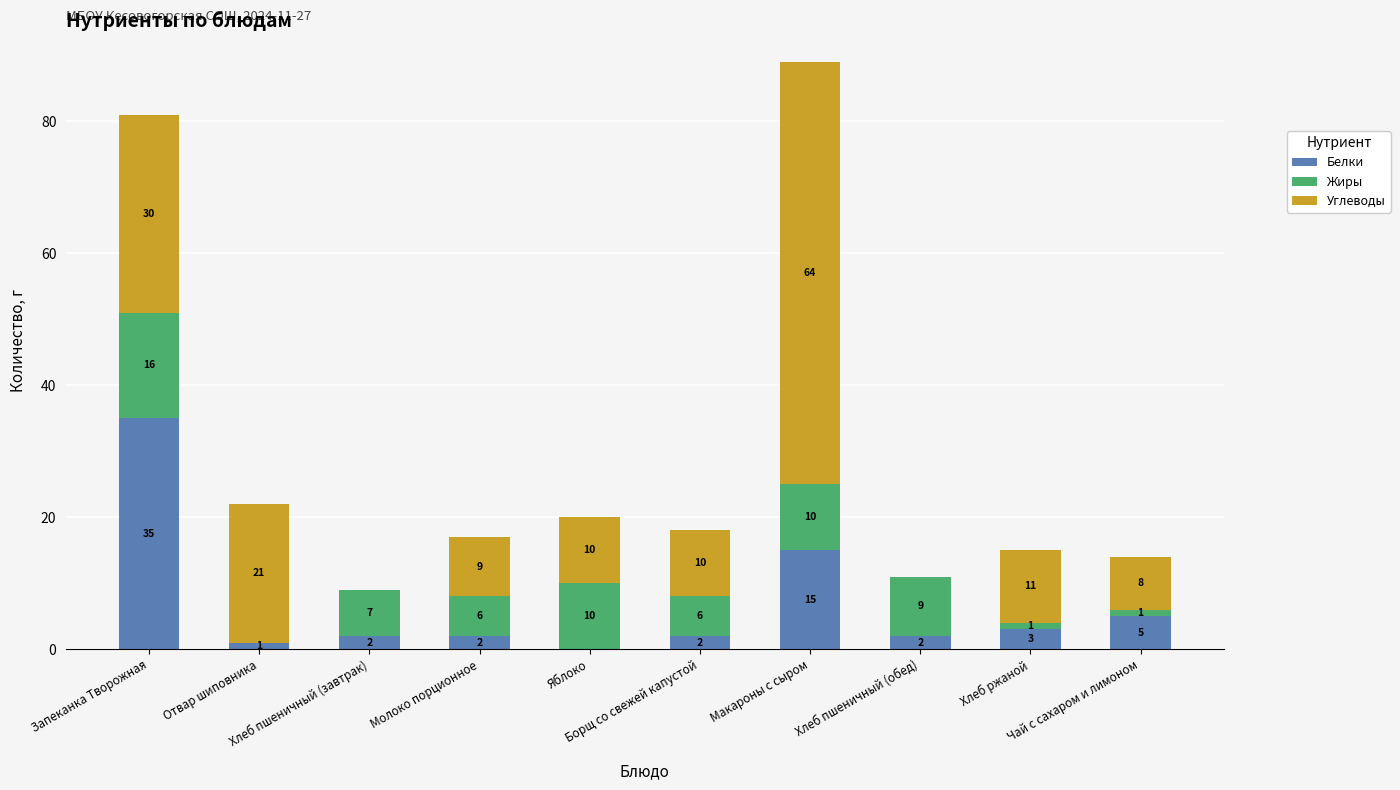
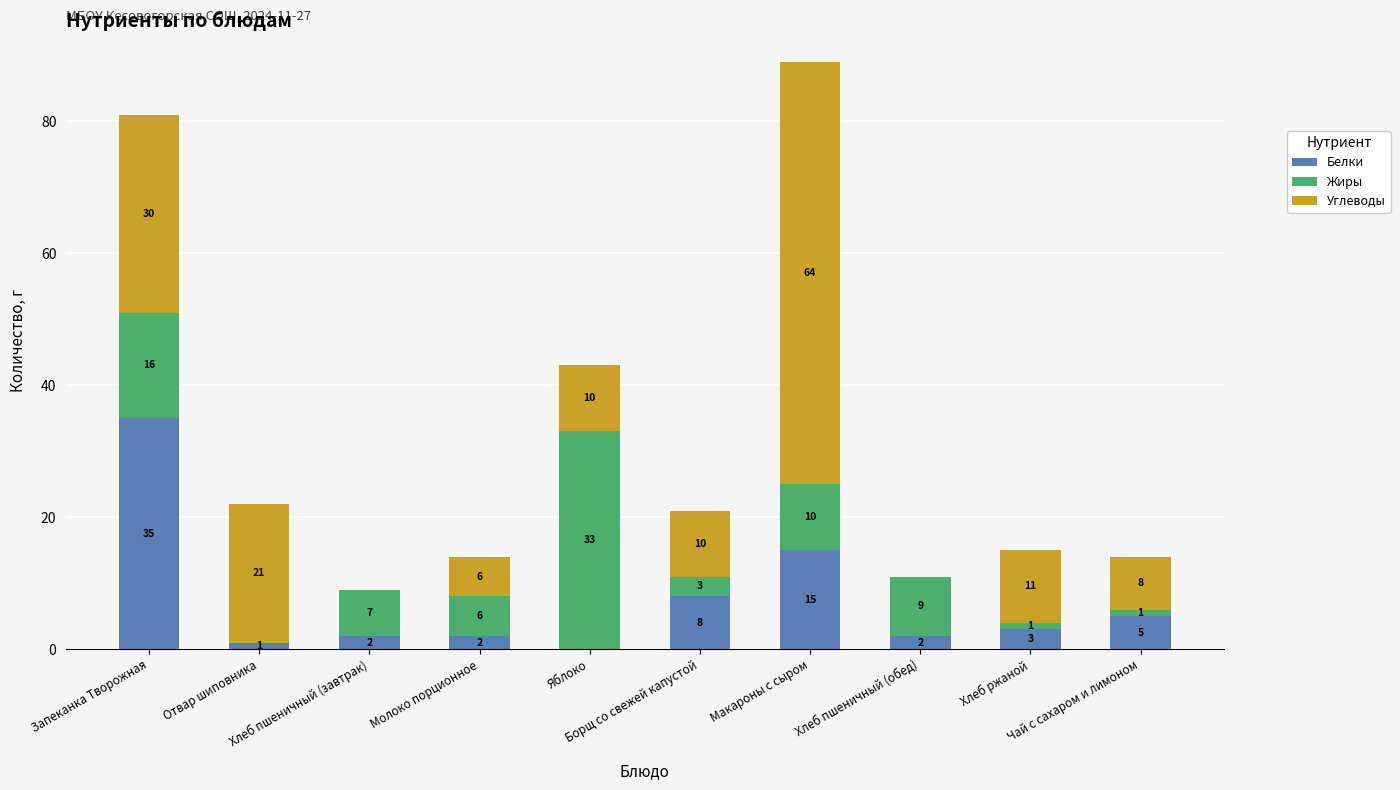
Углеводы, Молоко порционное: 9 -> 6
Жиры, Яблоко: 10 -> 33
Белки, Борщ со свежей капустой: 2 -> 8
Жиры, Борщ со свежей капустой: 6 -> 3
